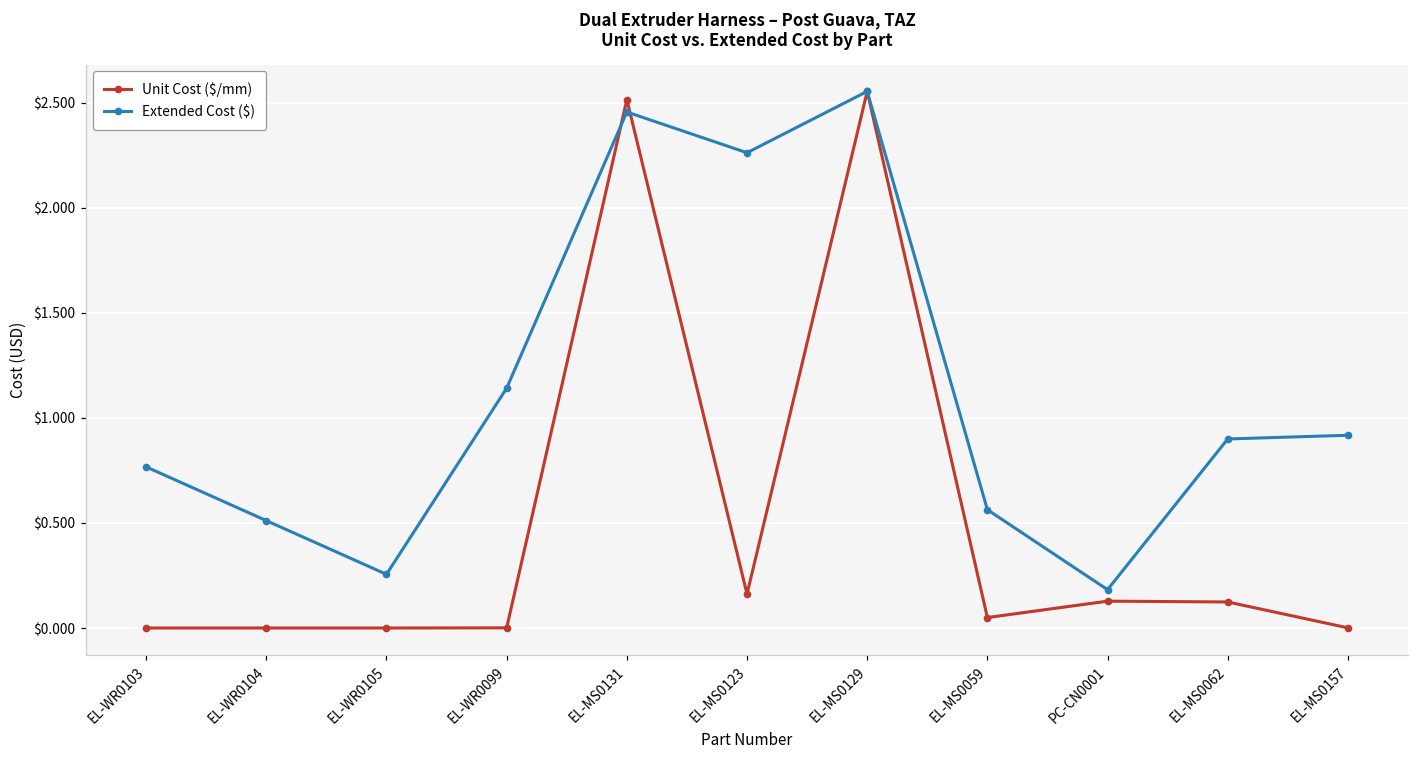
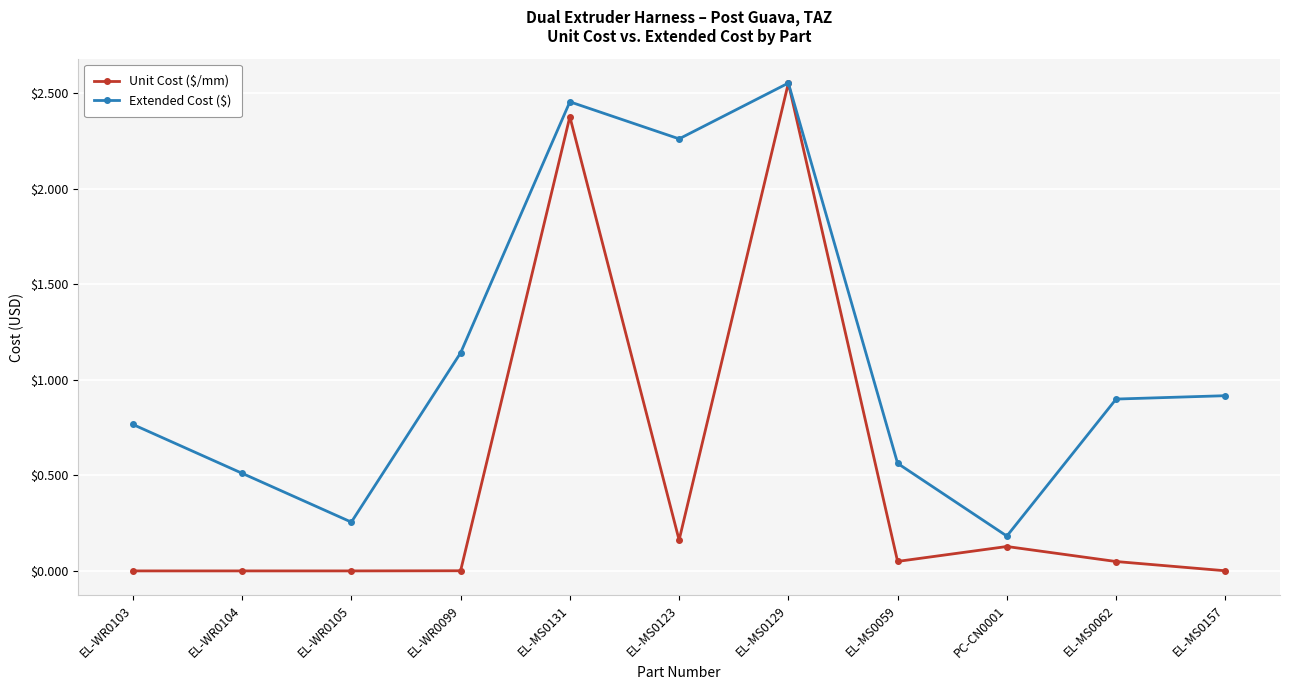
Unit Cost ($/mm), EL-MS0131: $2.51 -> $2.38
Unit Cost ($/mm), EL-MS0062: $0.12 -> $0.05
